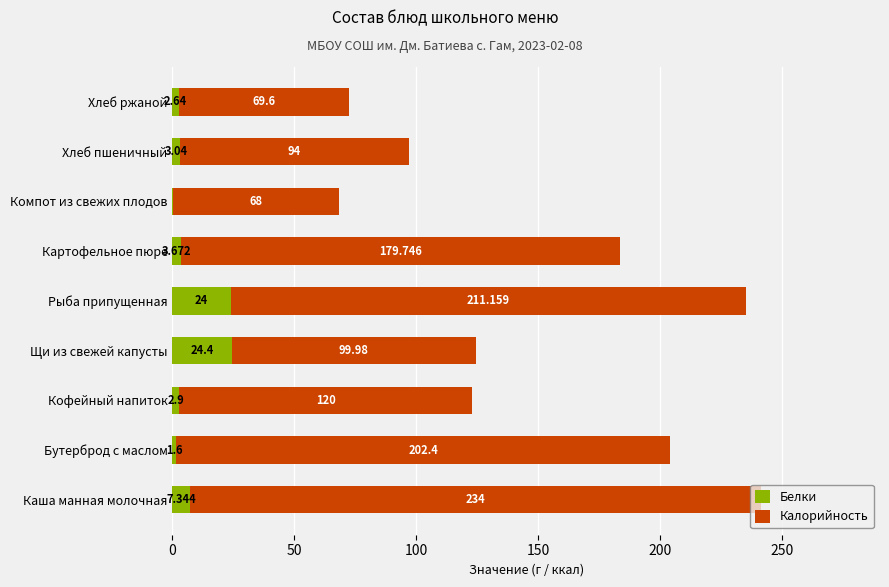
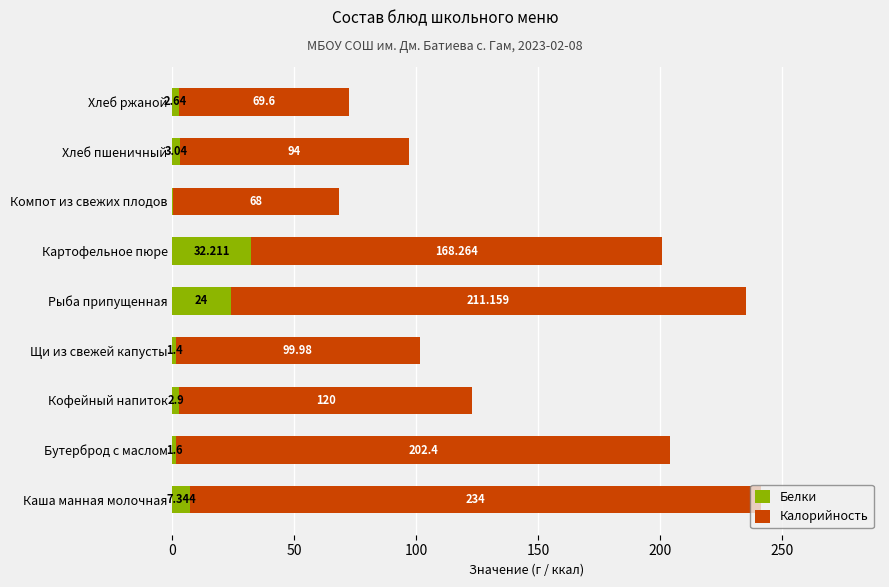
Белки, Картофельное пюре: 3.672 -> 32.211
Калорийность, Картофельное пюре: 179.746 -> 168.264
Белки, Щи из свежей капусты: 24.4 -> 1.4
